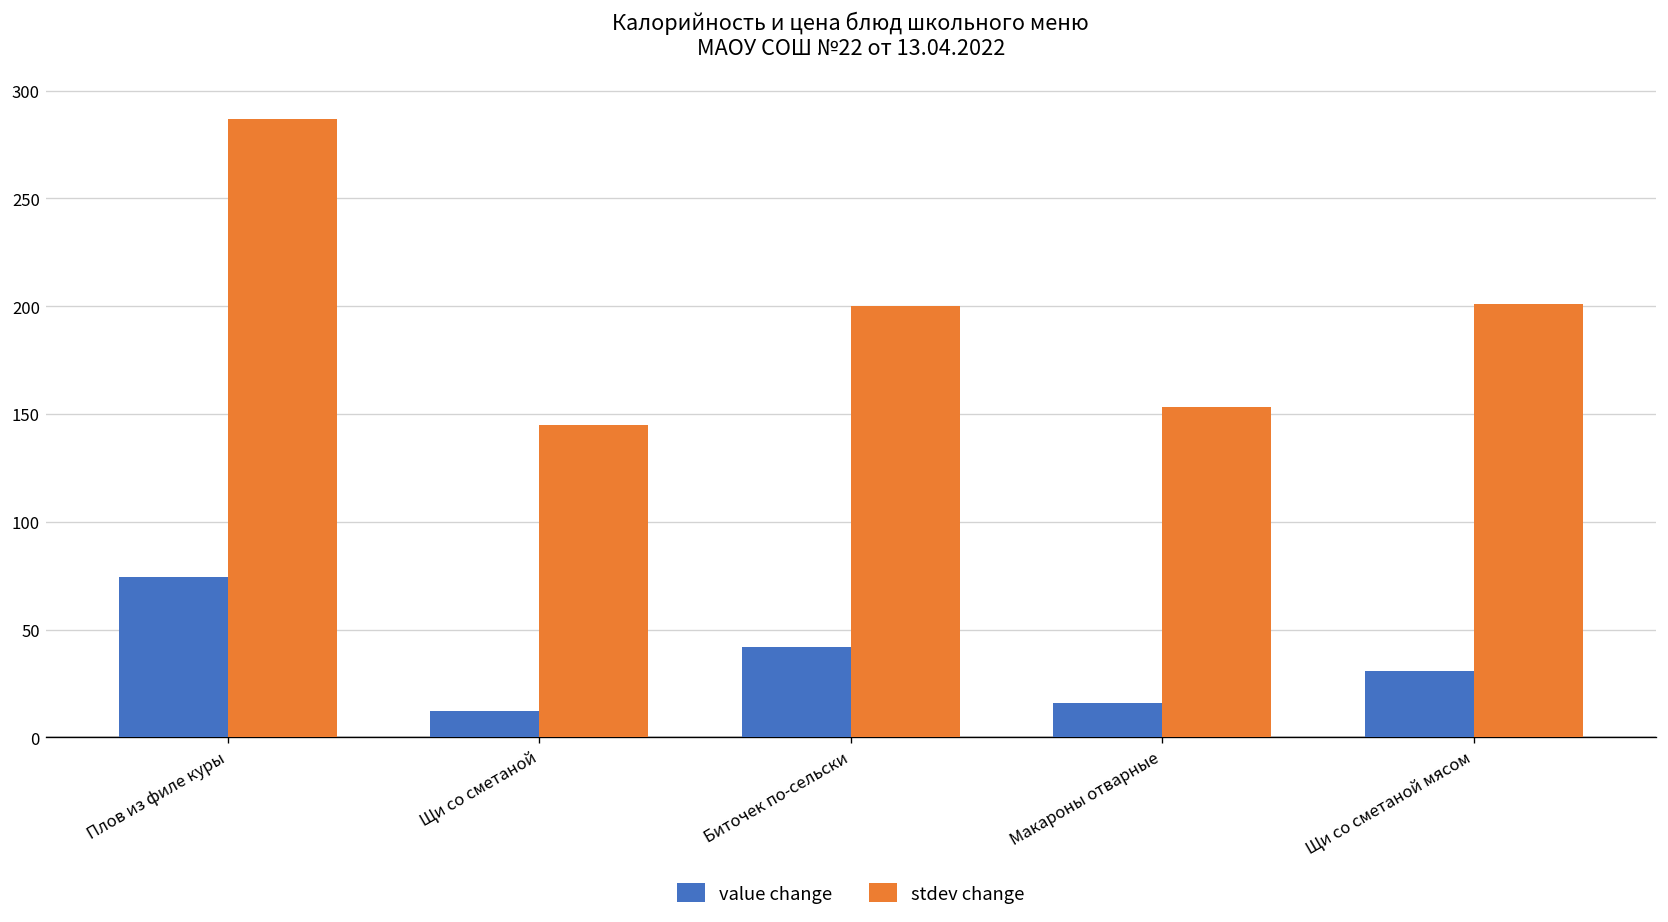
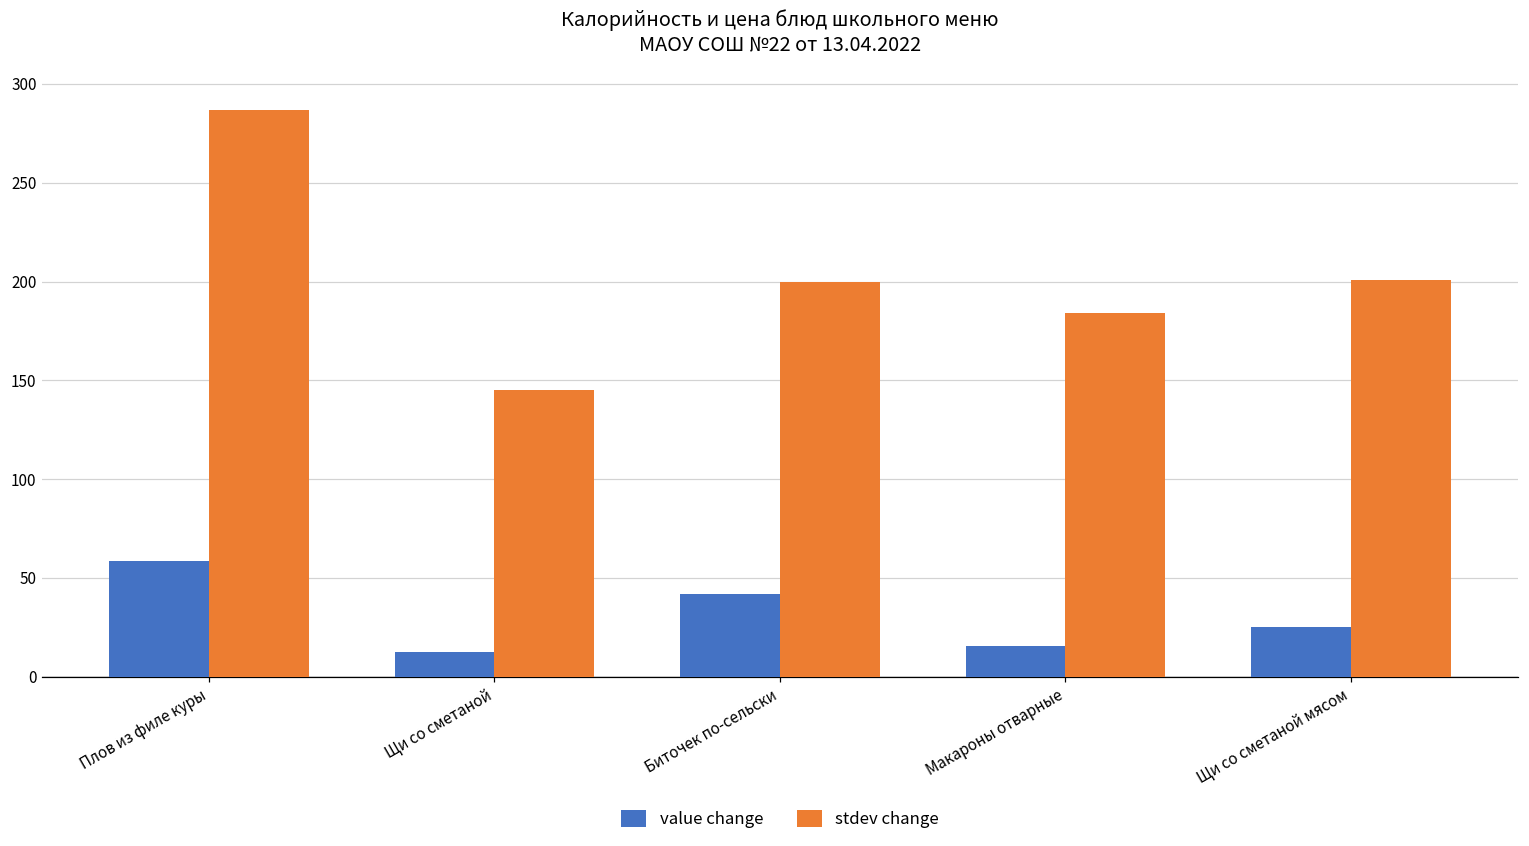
value change, Плов из филе куры: 75 -> 59
stdev change, Макароны отварные: 153 -> 184
value change, Щи со сметаной мясом: 31 -> 25
